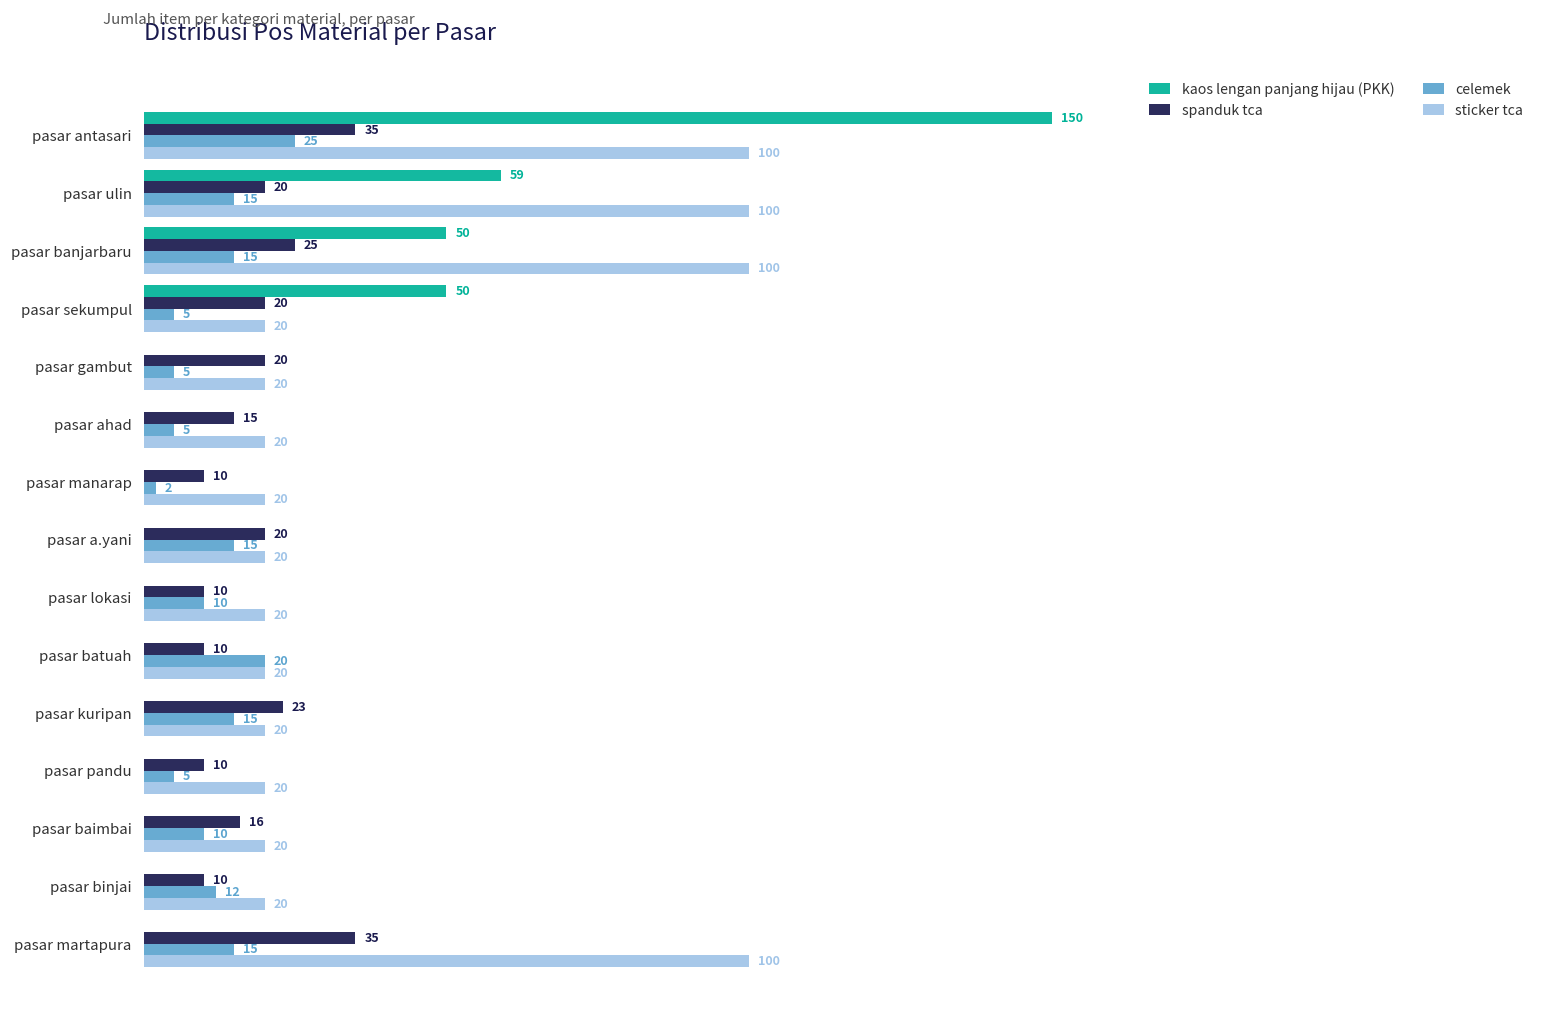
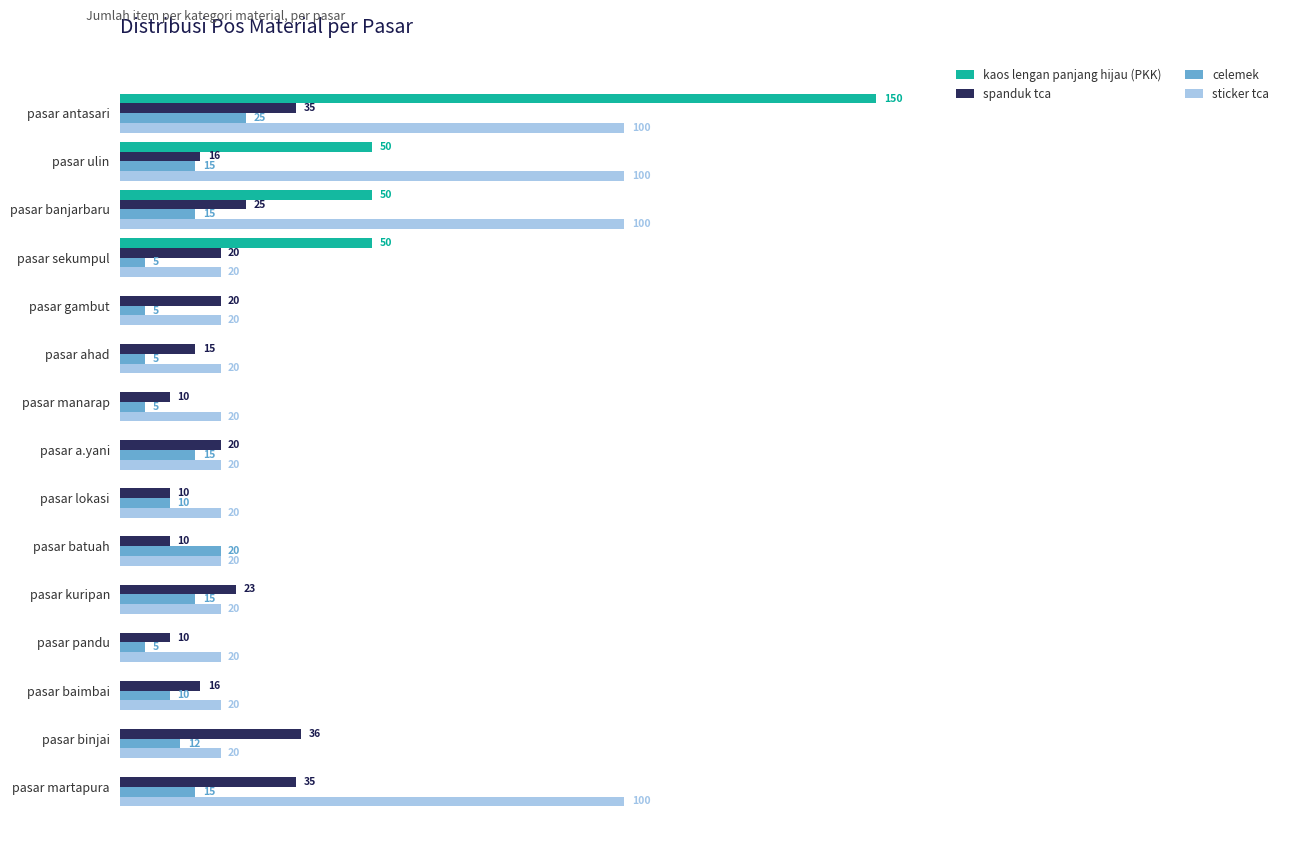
kaos lengan panjang hijau (PKK), pasar ulin: 59 -> 50
spanduk tca, pasar ulin: 20 -> 16
celemek, pasar manarap: 2 -> 5
spanduk tca, pasar binjai: 10 -> 36
